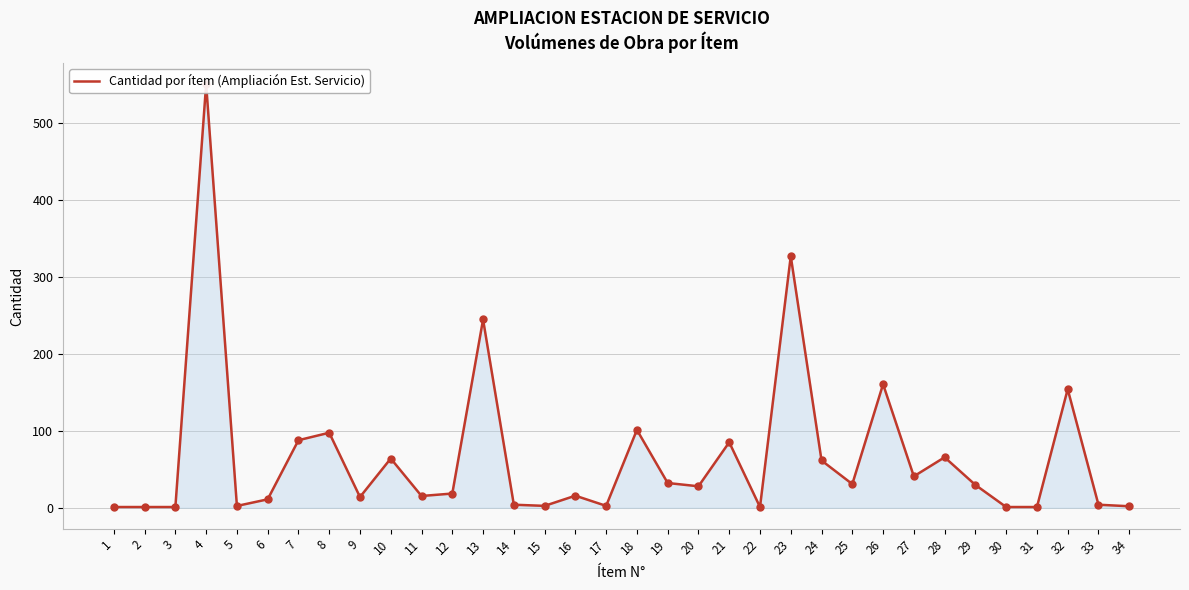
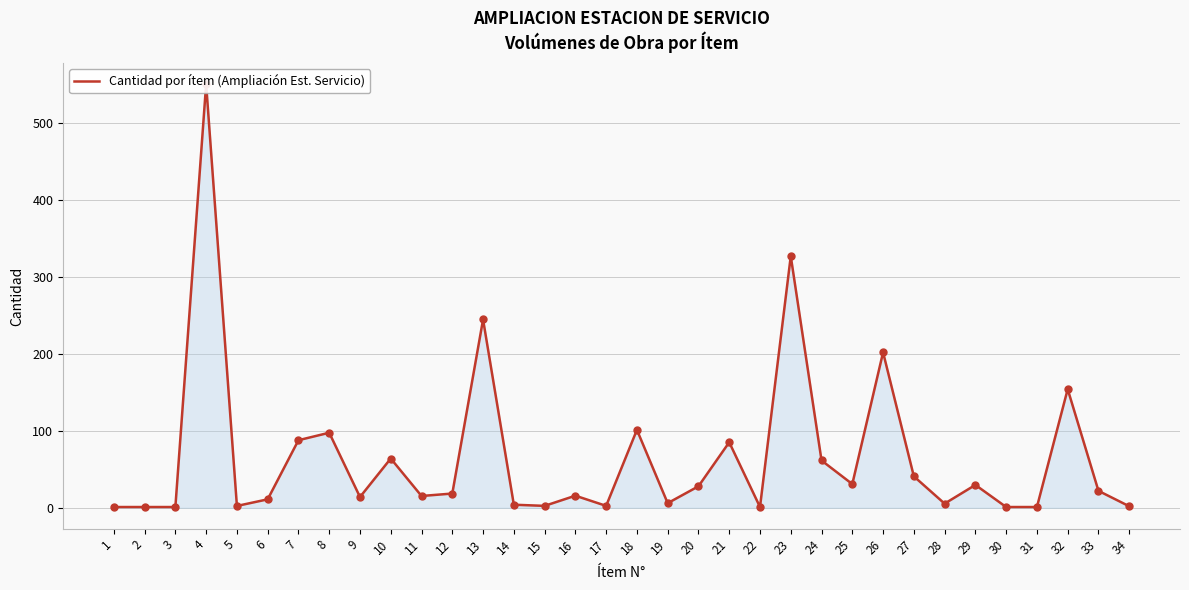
19: 30 -> 10
26: 160 -> 200
28: 70 -> 10
33: 0 -> 20
